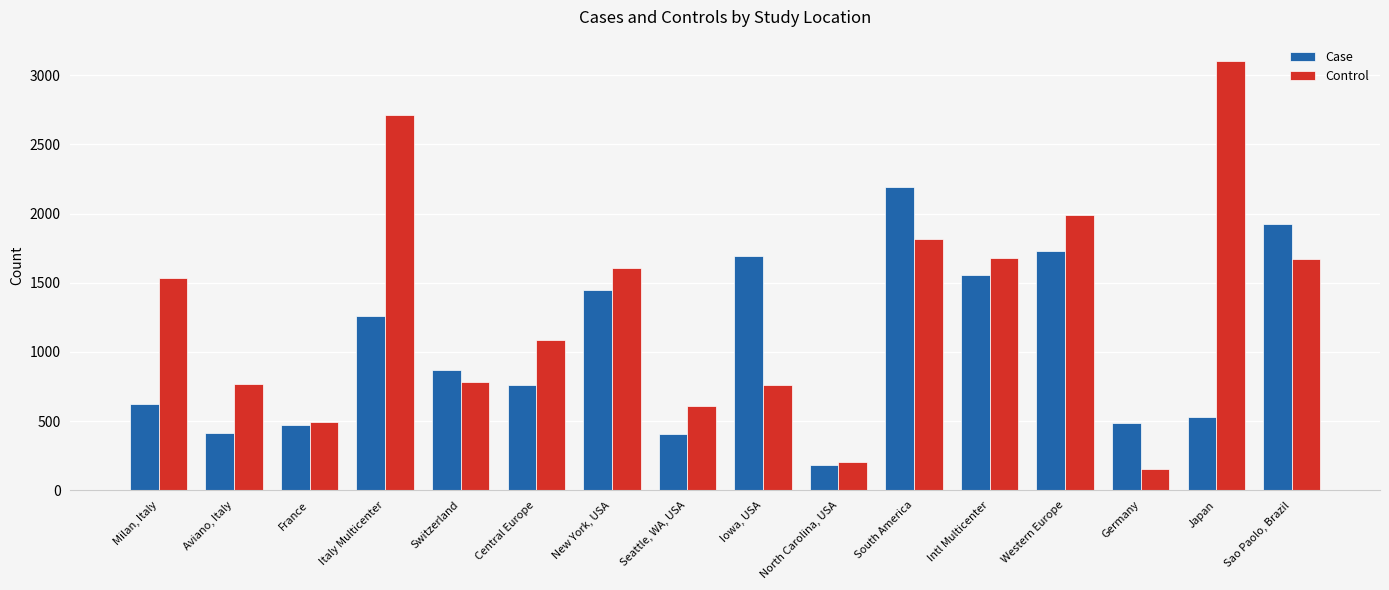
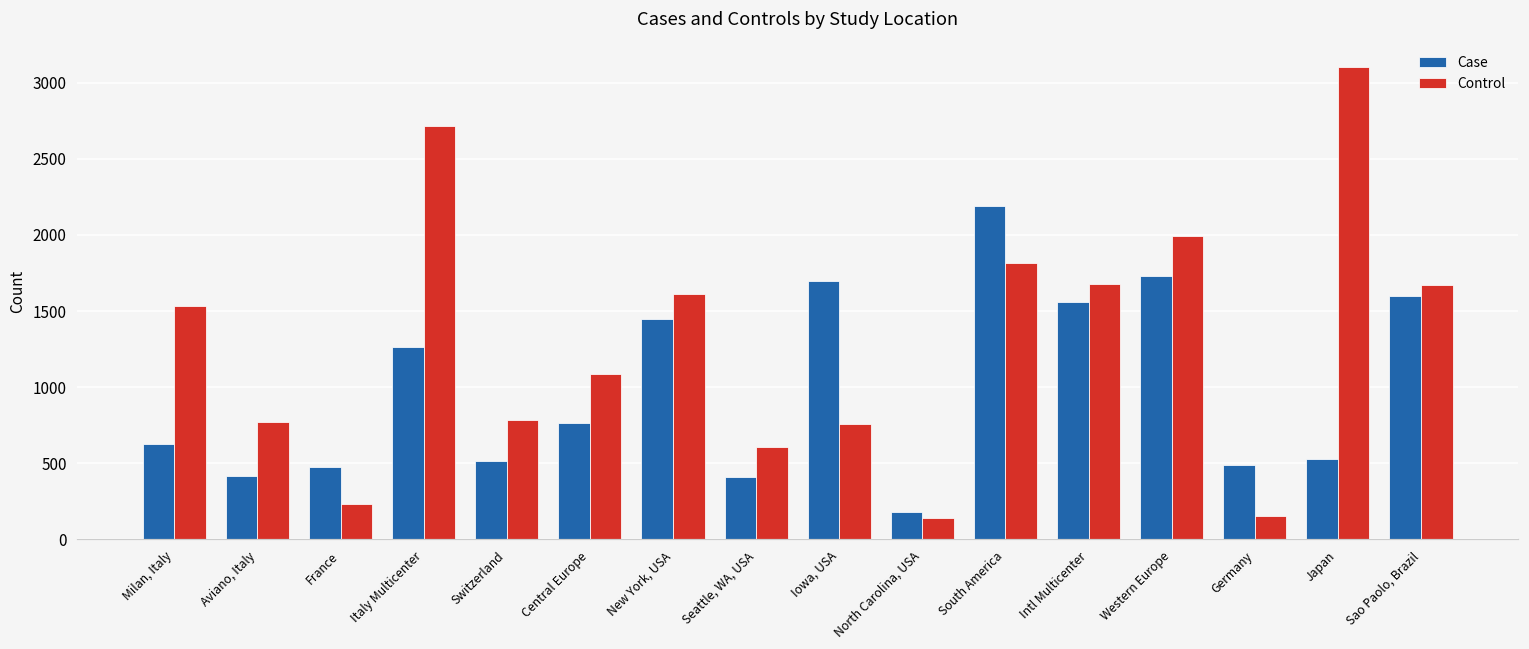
Control, France: 500 -> 230
Case, Switzerland: 870 -> 520
Control, North Carolina, USA: 200 -> 140
Case, Sao Paolo, Brazil: 1920 -> 1600
